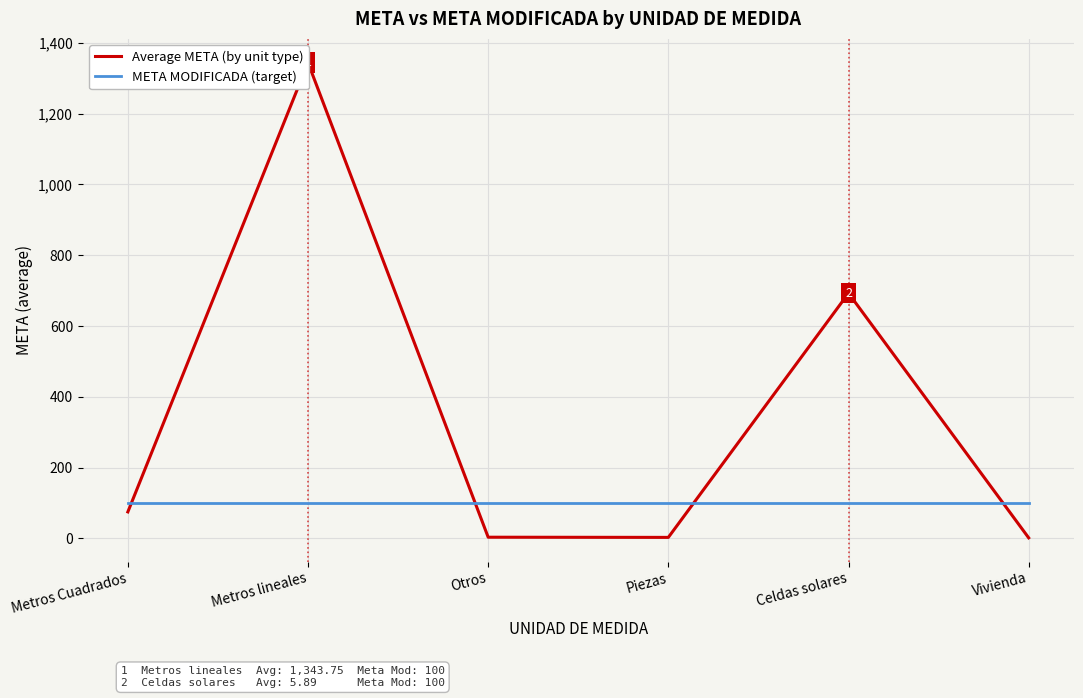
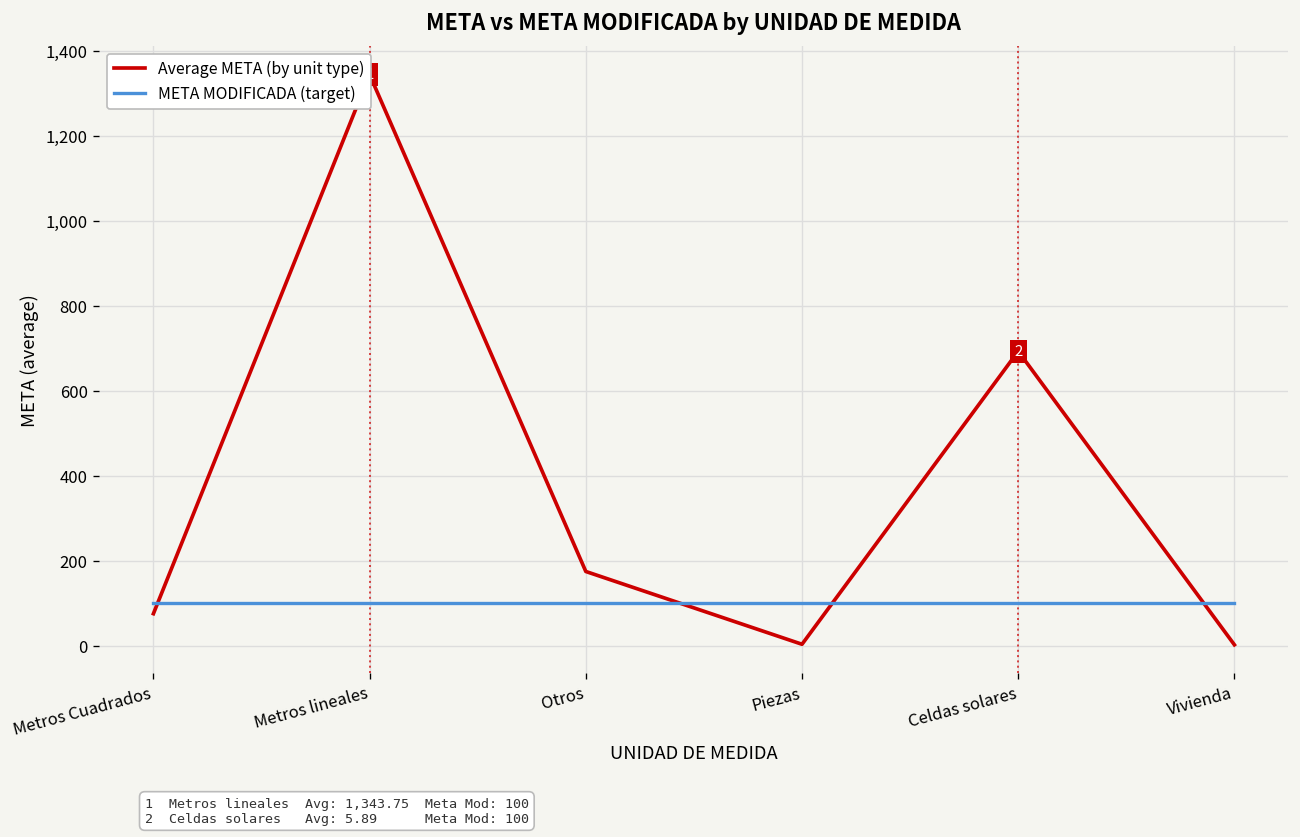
Average META (by unit type), Otros: 0 -> 170
